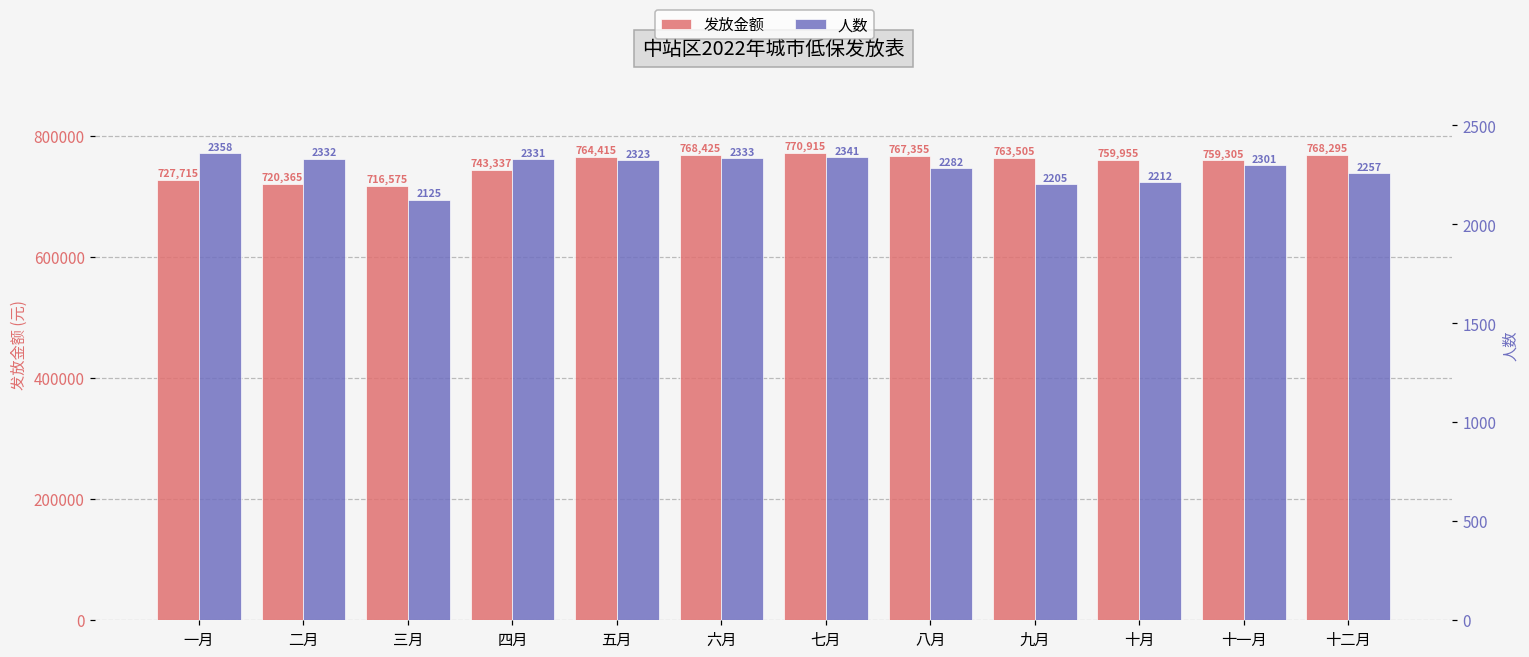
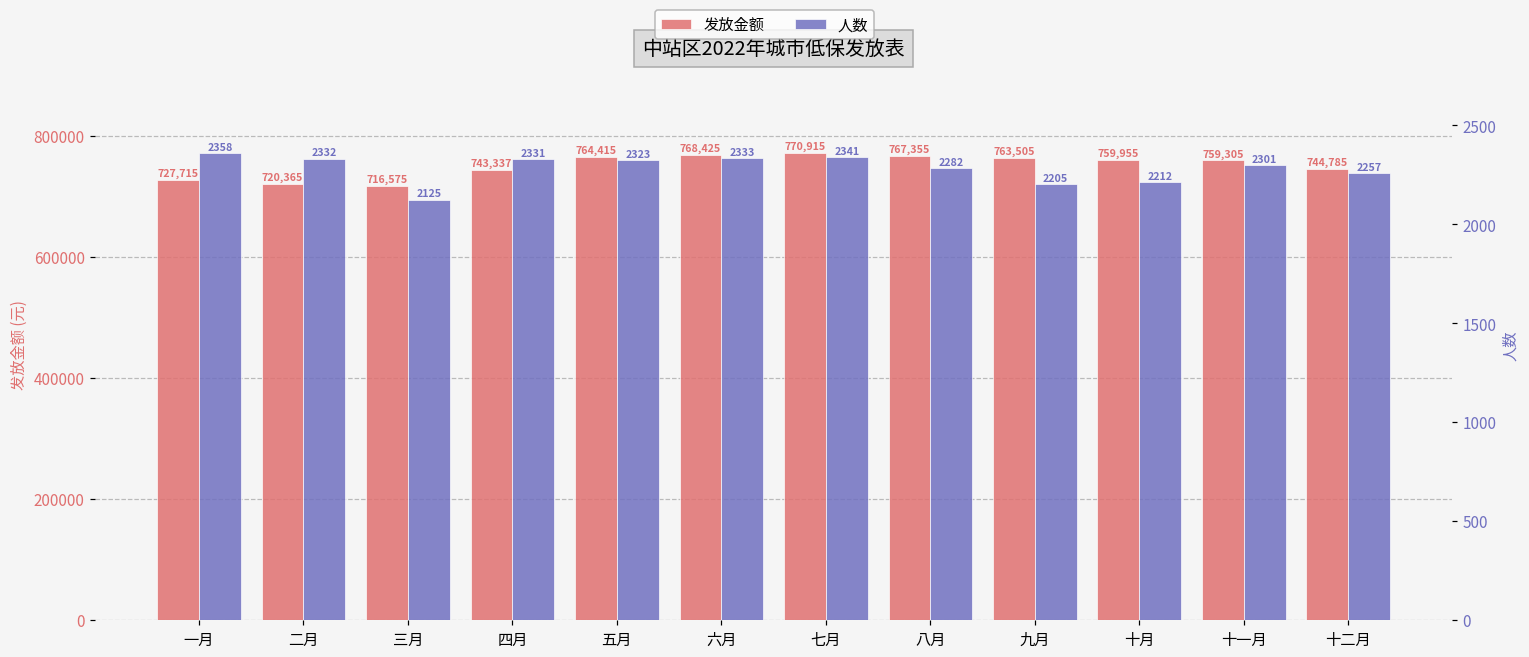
发放金额, 十二月: 768,295 -> 744,785
